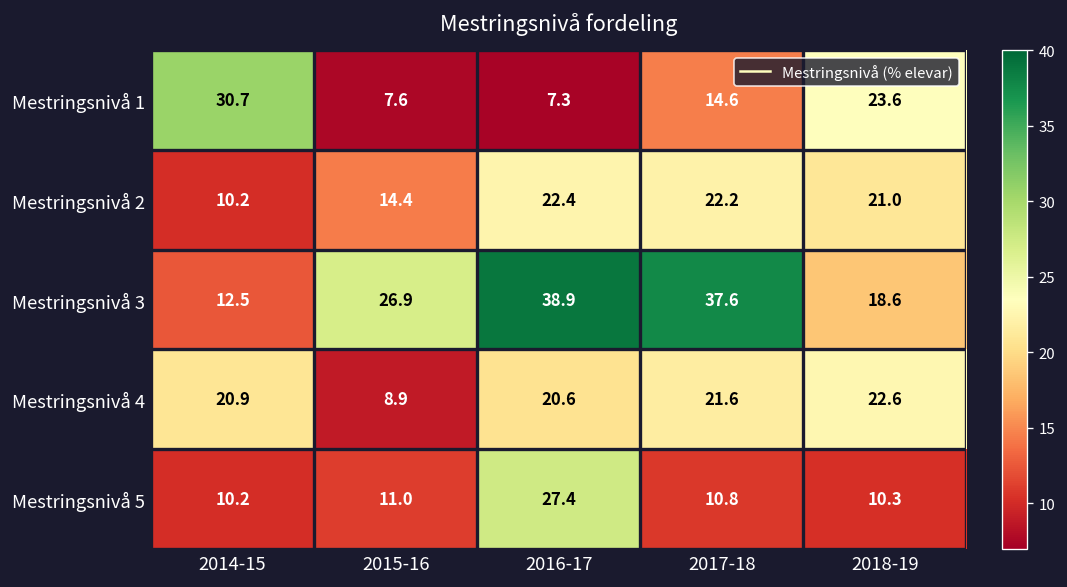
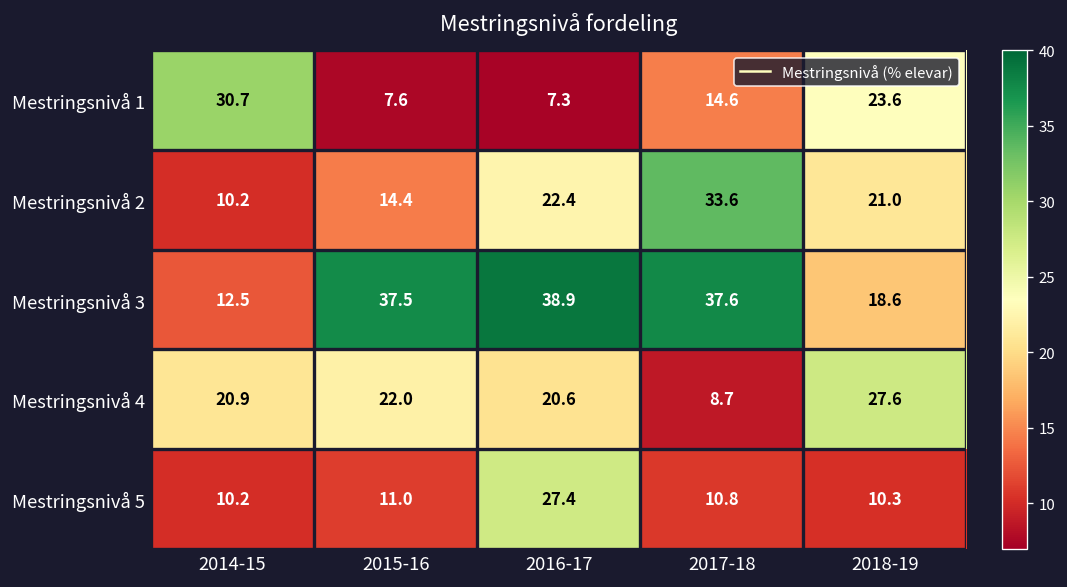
Mestringsnivå 2, 2017-18: 22.2 -> 33.6
Mestringsnivå 3, 2015-16: 26.9 -> 37.5
Mestringsnivå 4, 2015-16: 8.9 -> 22.0
Mestringsnivå 4, 2017-18: 21.6 -> 8.7
Mestringsnivå 4, 2018-19: 22.6 -> 27.6
